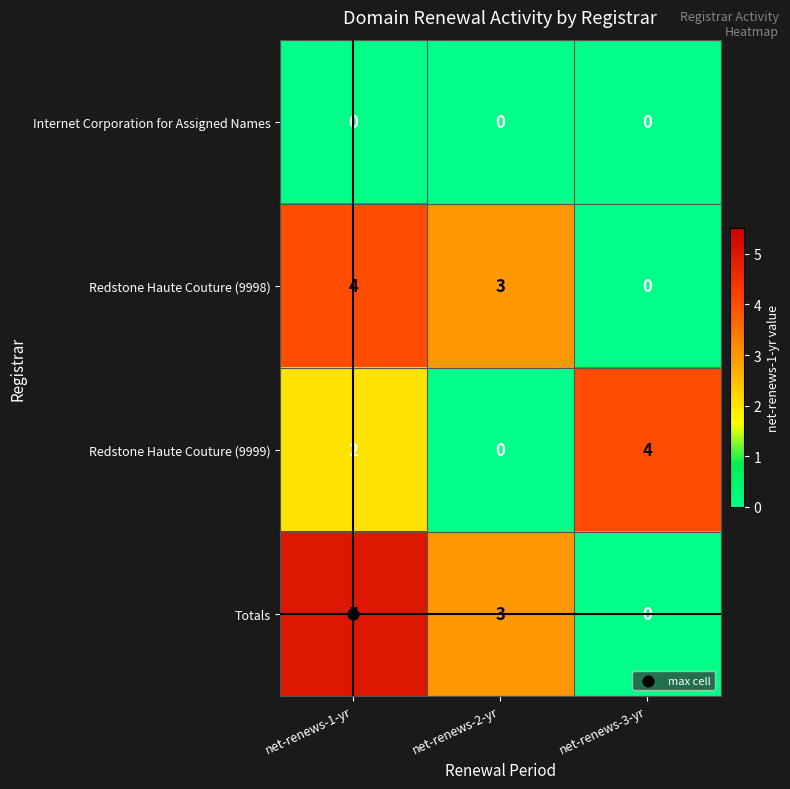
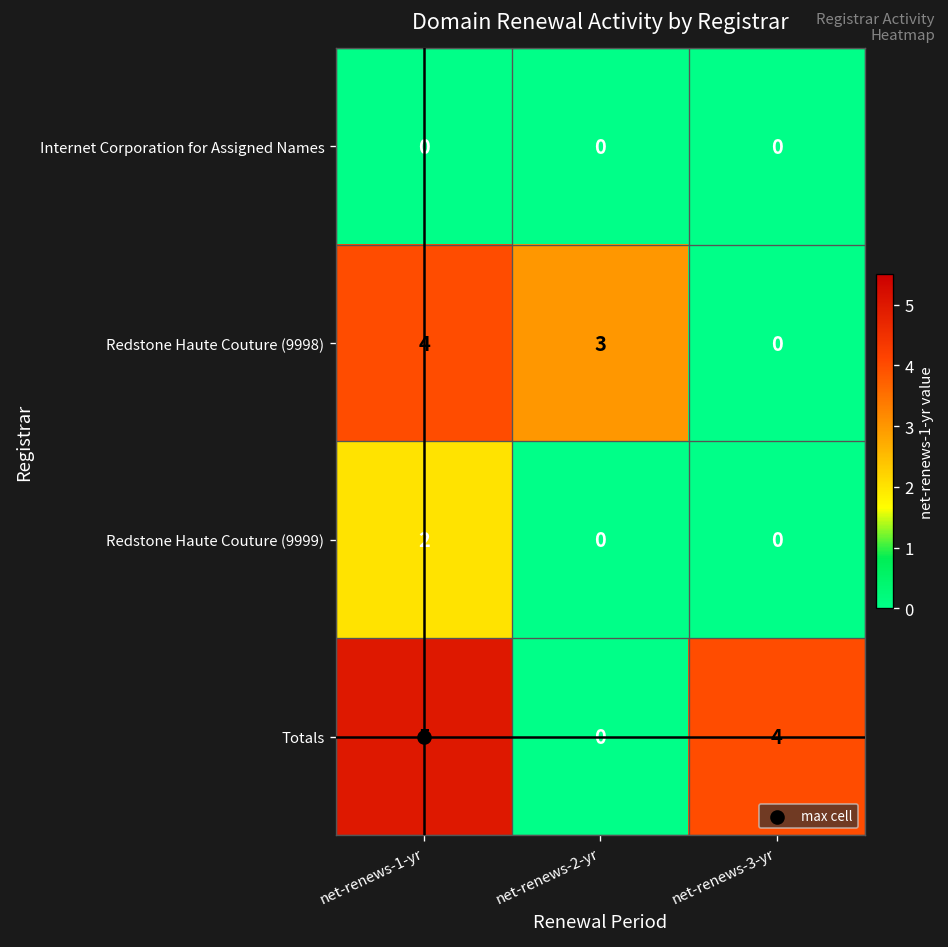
Redstone Haute Couture (9999), net-renews-3-yr: 4 -> 0
Totals, net-renews-2-yr: 3 -> 0
Totals, net-renews-3-yr: 0 -> 4
